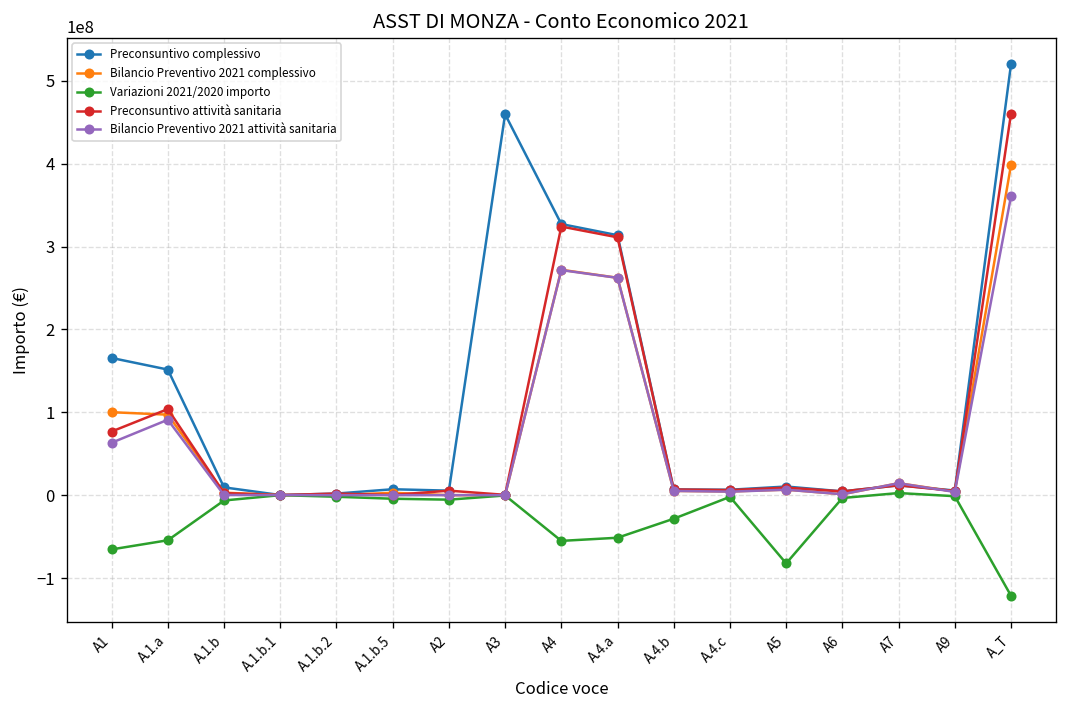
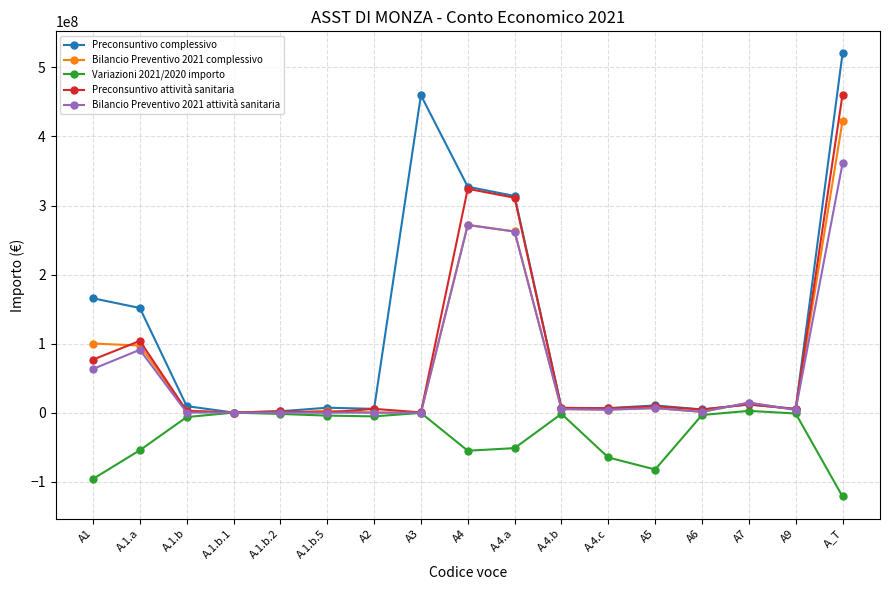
Variazioni 2021/2020 importo, A1: -70000000 -> -100000000
Variazioni 2021/2020 importo, A.4.b: -30000000 -> 0
Variazioni 2021/2020 importo, A.4.c: 0 -> -60000000
Bilancio Preventivo 2021 complessivo, A_T: 400000000 -> 420000000
